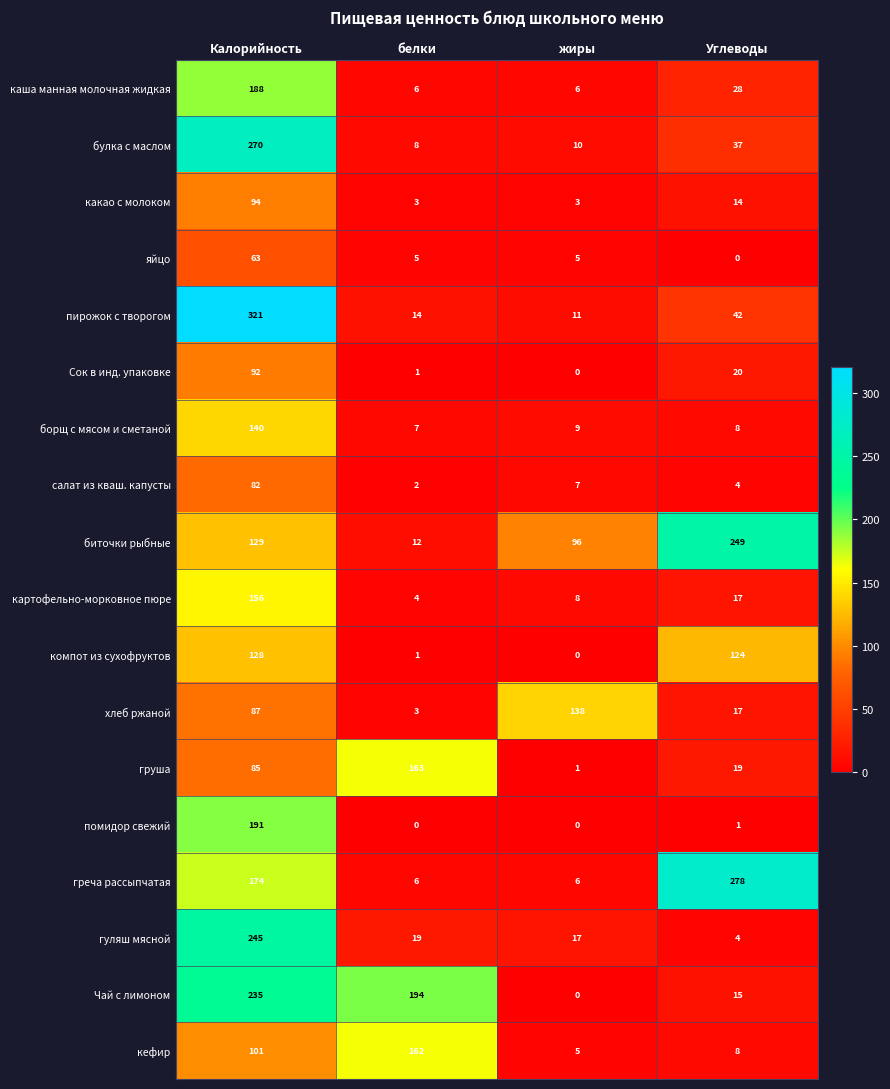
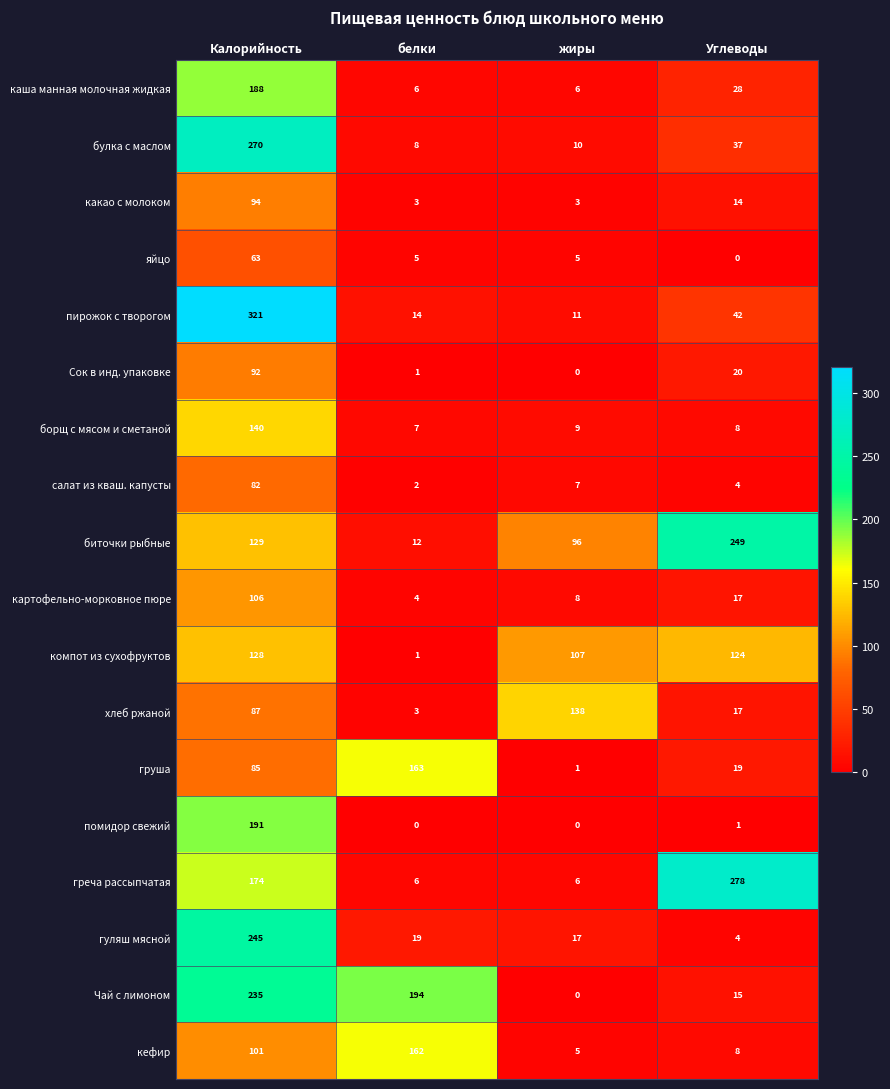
картофельно-морковное пюре, Калорийность: 156 -> 106
компот из сухофруктов, жиры: 0 -> 107
